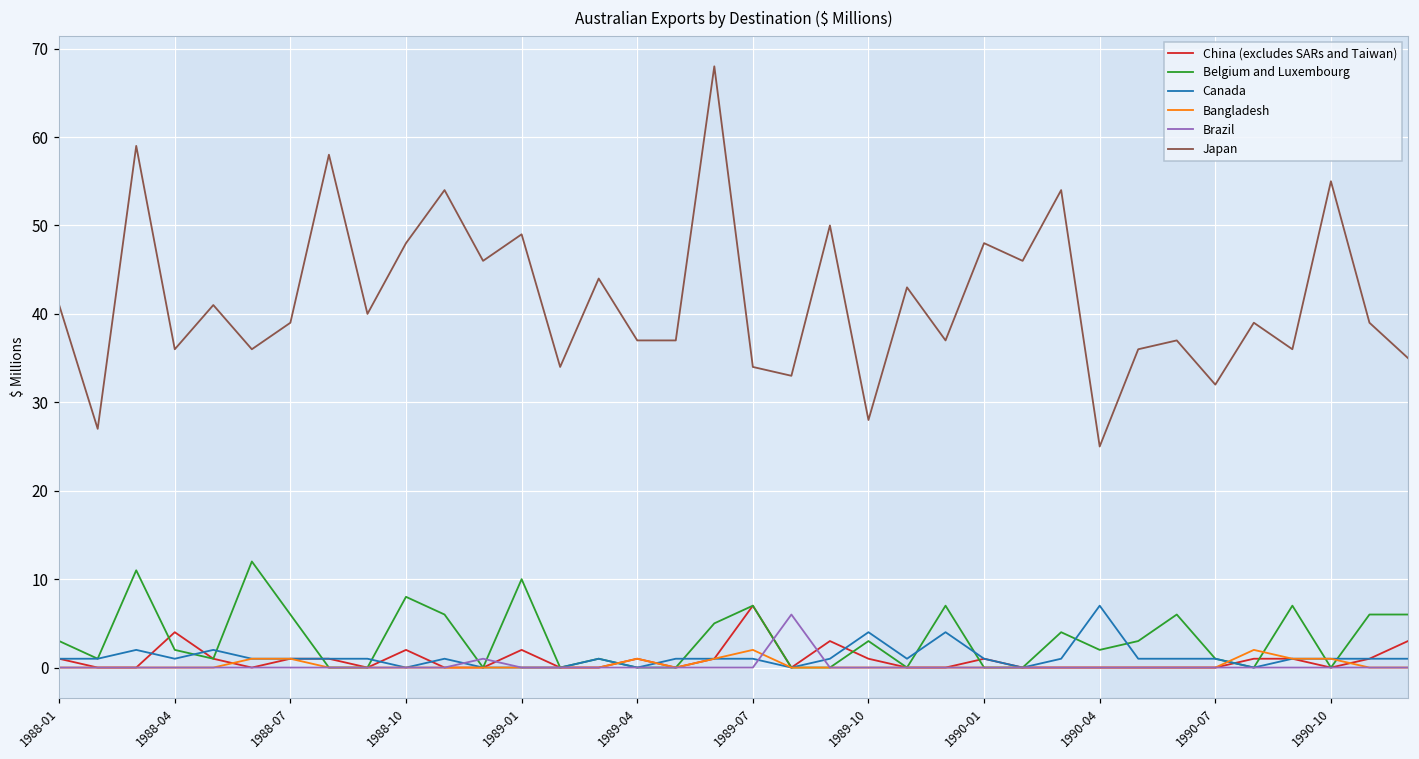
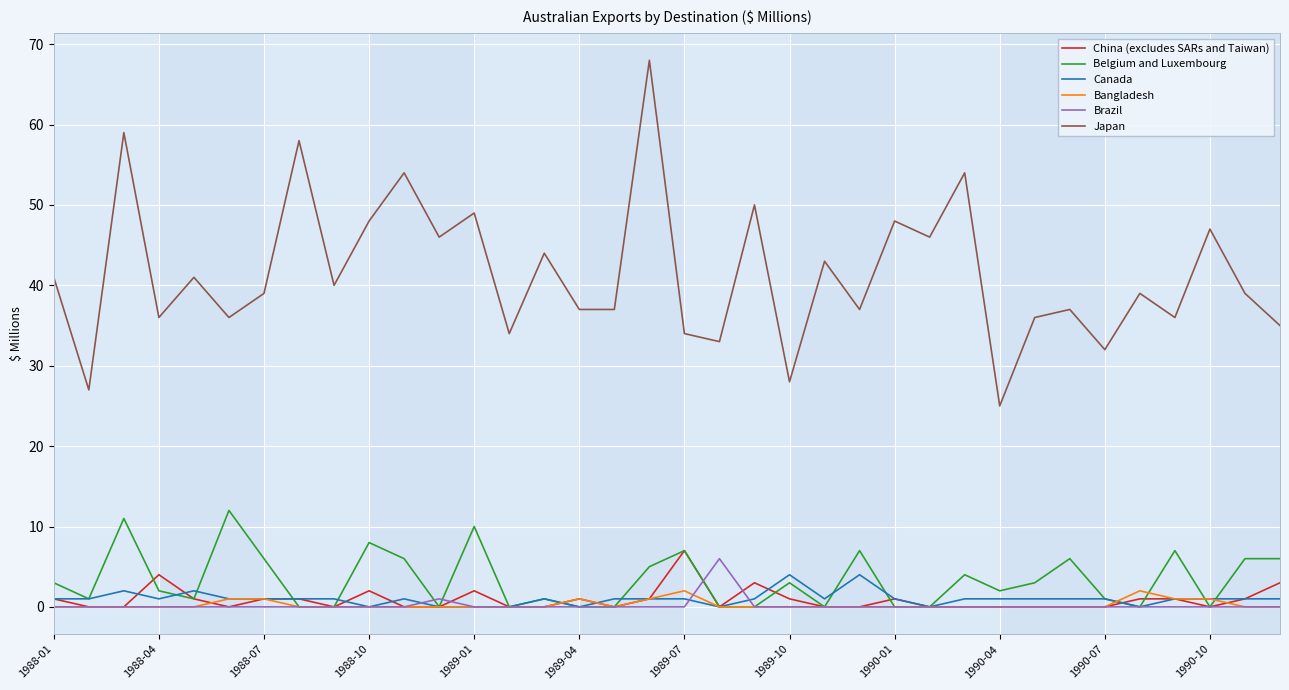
Canada, 1990-04: 7 -> 1
Japan, 1990-10: 55 -> 47
